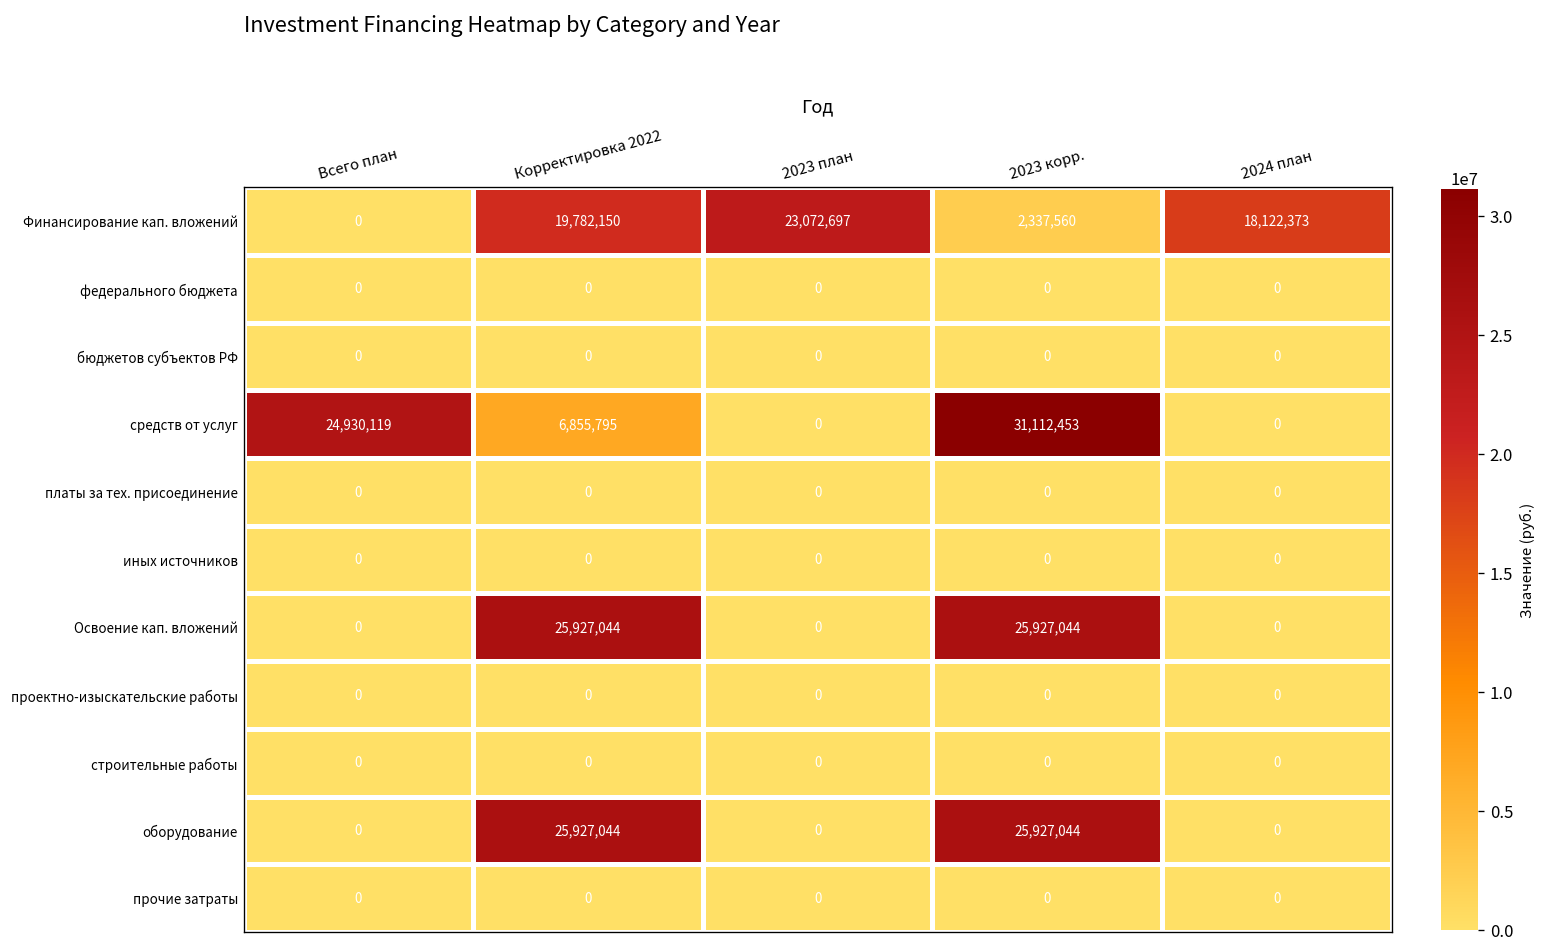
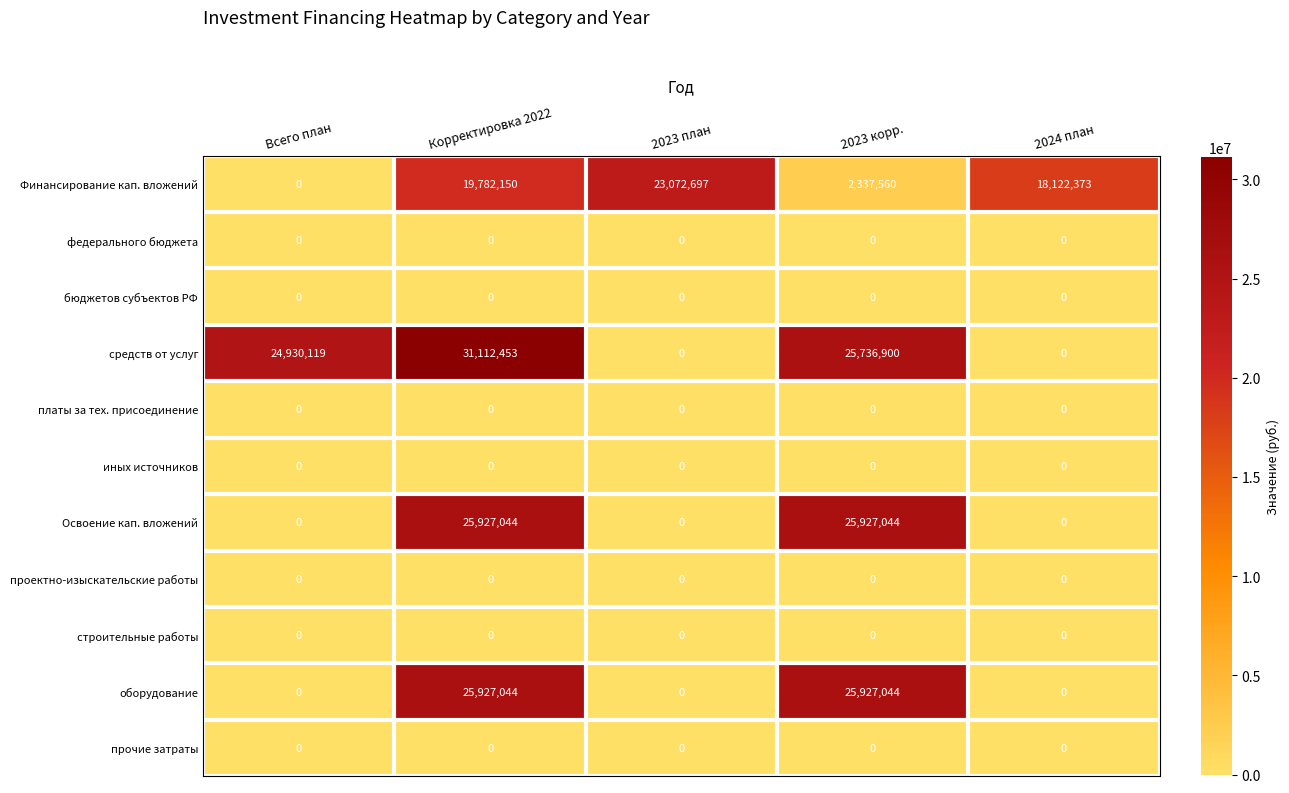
средств от услуг, Корректировка 2022: 6,855,795 -> 31,112,453
средств от услуг, 2023 корр.: 31,112,453 -> 25,736,900
